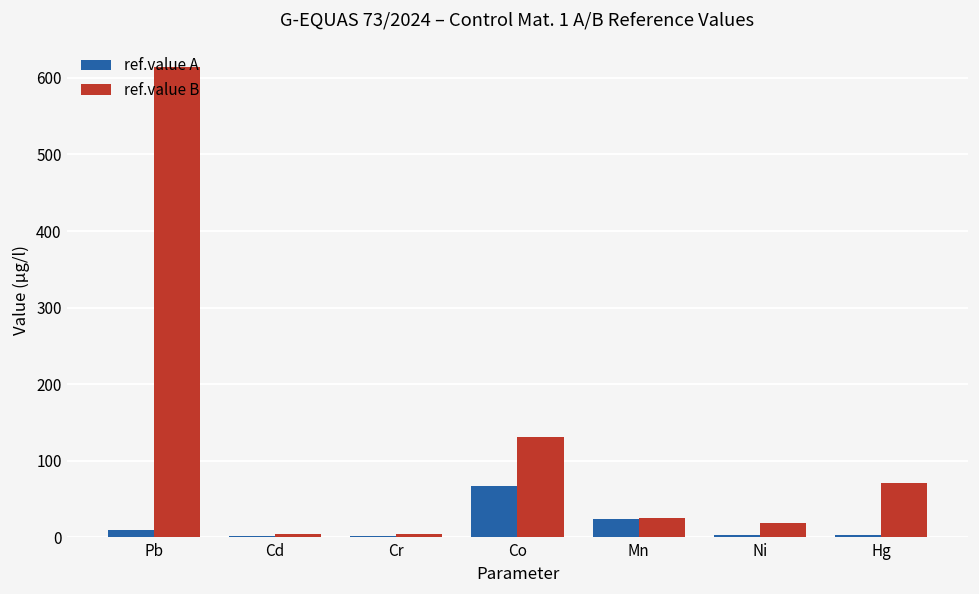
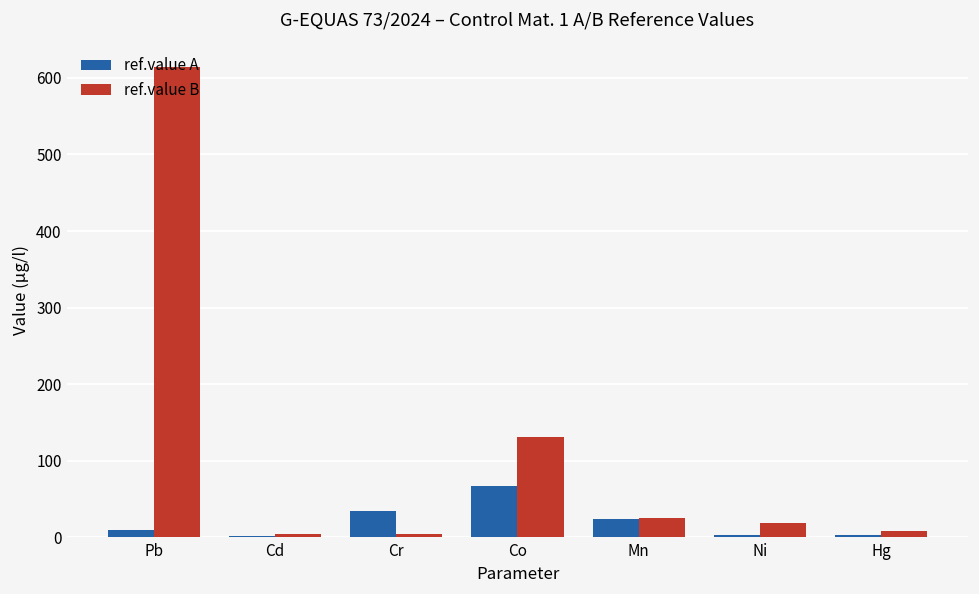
ref.value A, Cr: 0 -> 30
ref.value B, Hg: 70 -> 10
